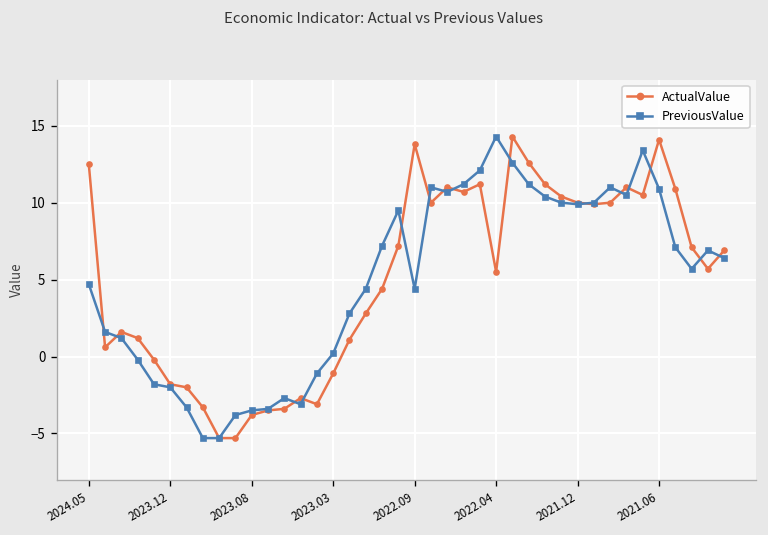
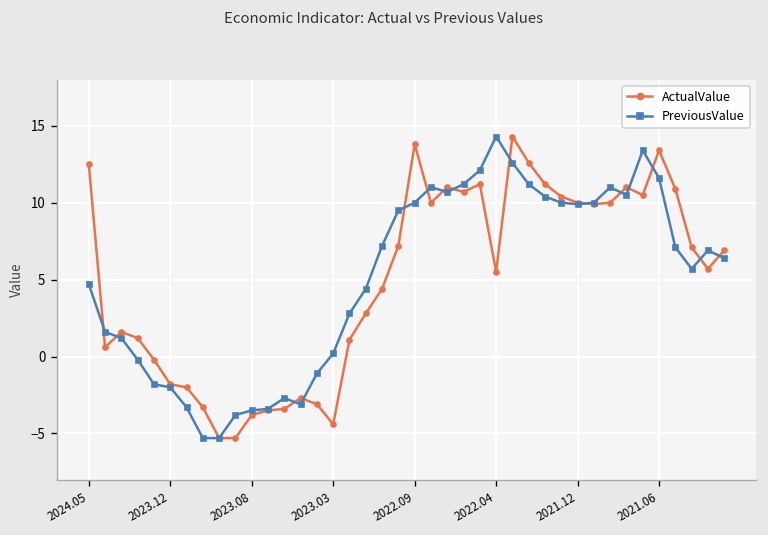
ActualValue, 2023.03: -1.1 -> -4.4
PreviousValue, 2022.09: 4.4 -> 10.0
ActualValue, 2021.06: 14.1 -> 13.4
PreviousValue, 2021.06: 10.9 -> 11.6
